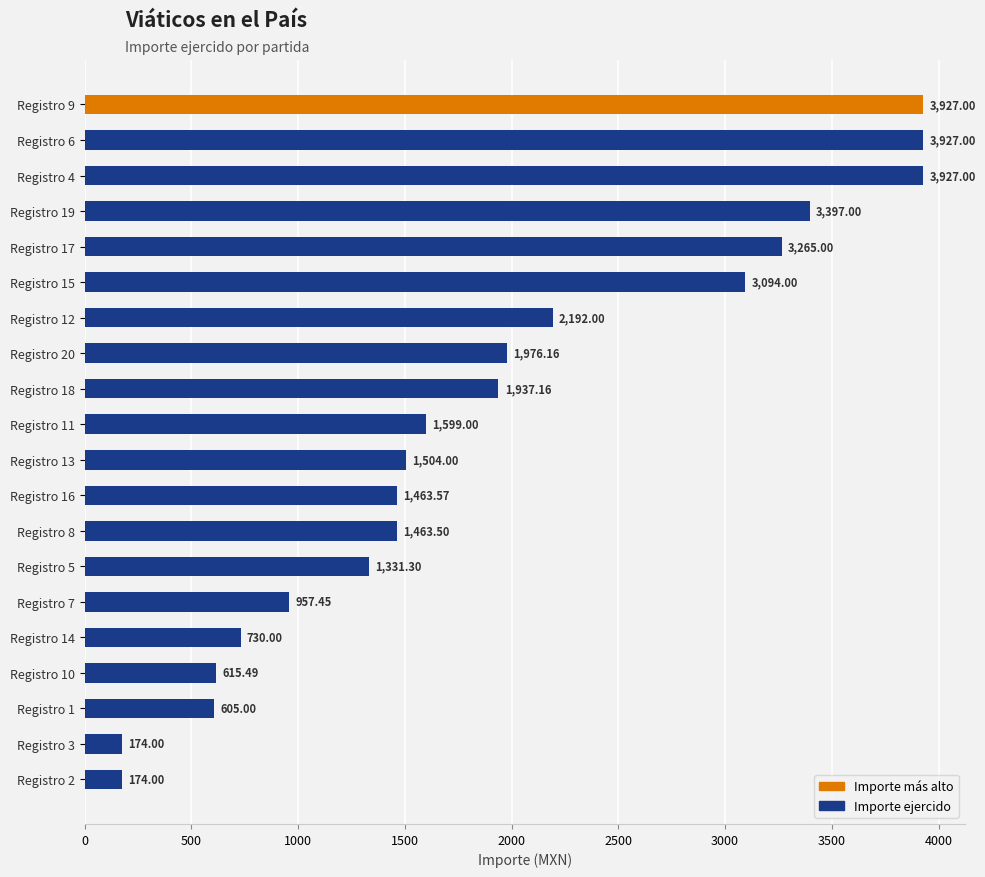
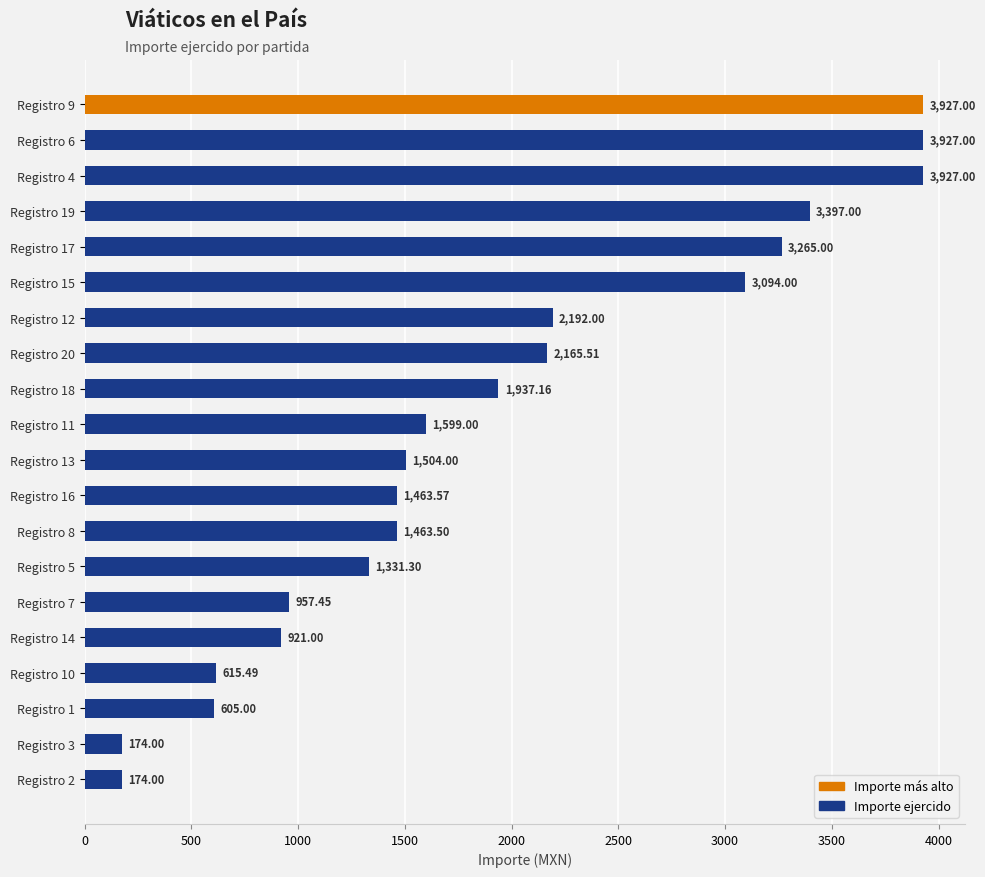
Registro 20: 1,976.16 -> 2,165.51
Registro 14: 730.00 -> 921.00
